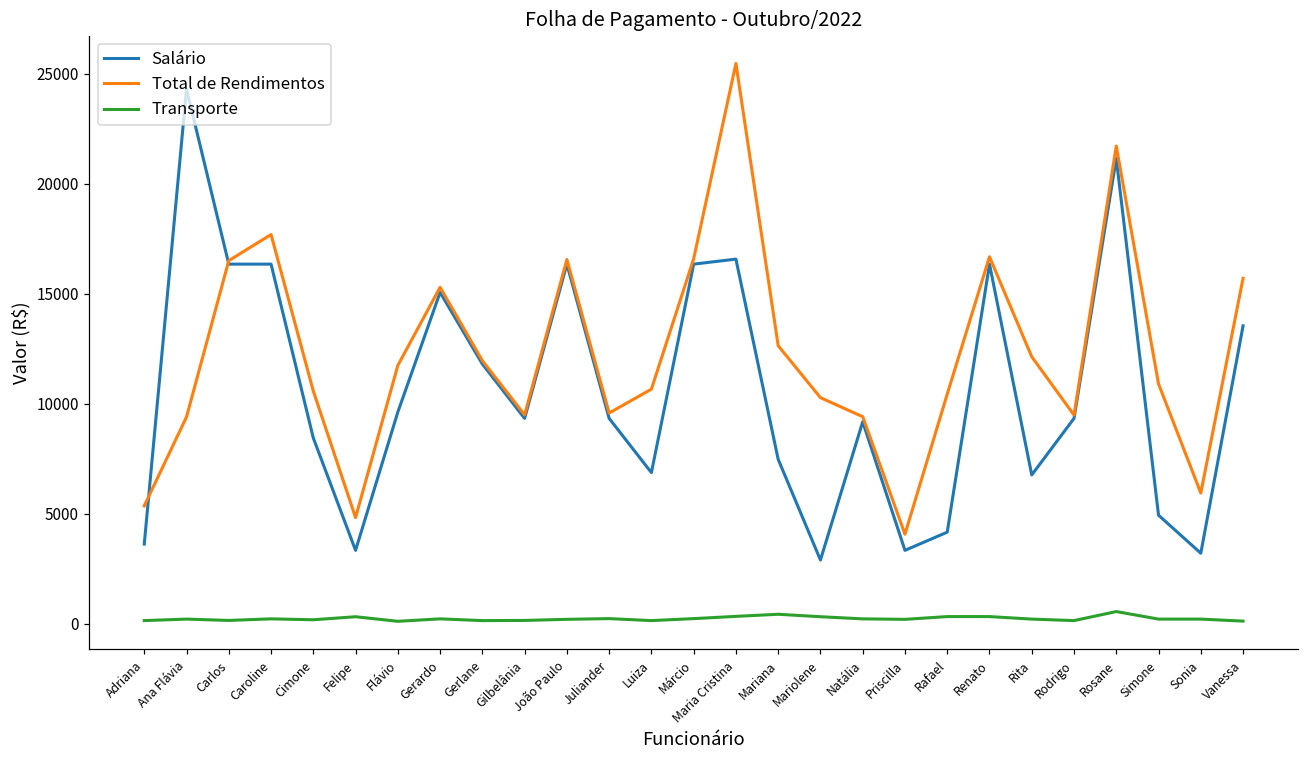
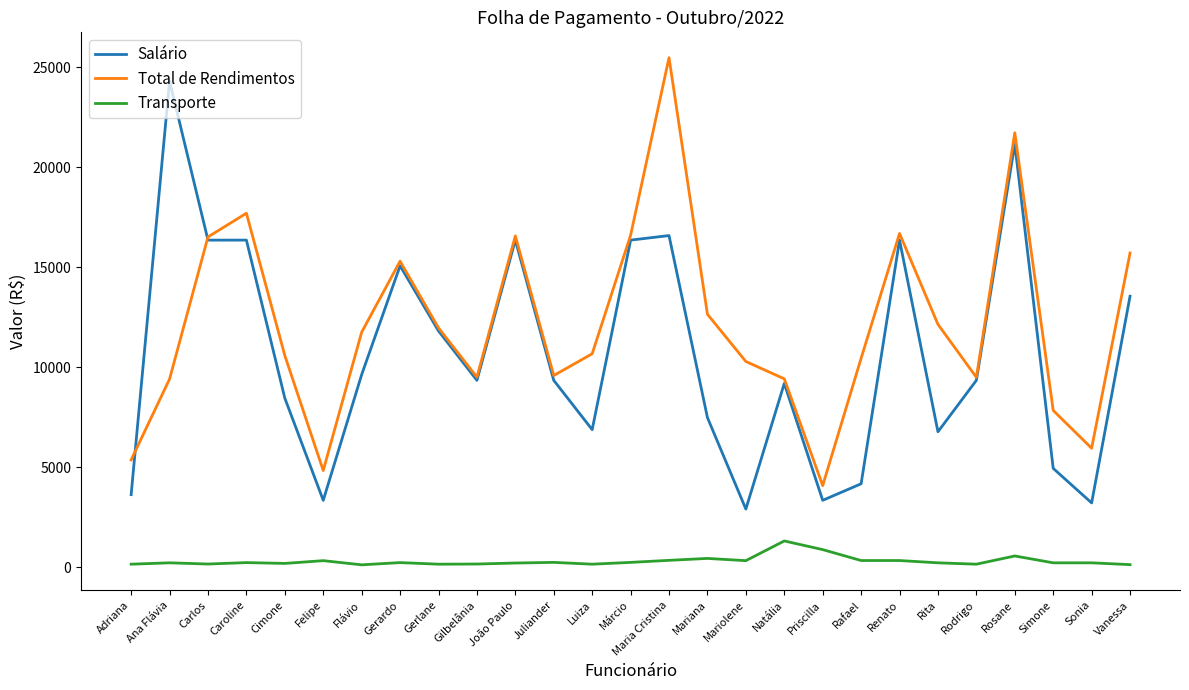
Transporte, Natália: 200 -> 1300
Transporte, Priscilla: 200 -> 900
Total de Rendimentos, Simone: 10900 -> 7800
